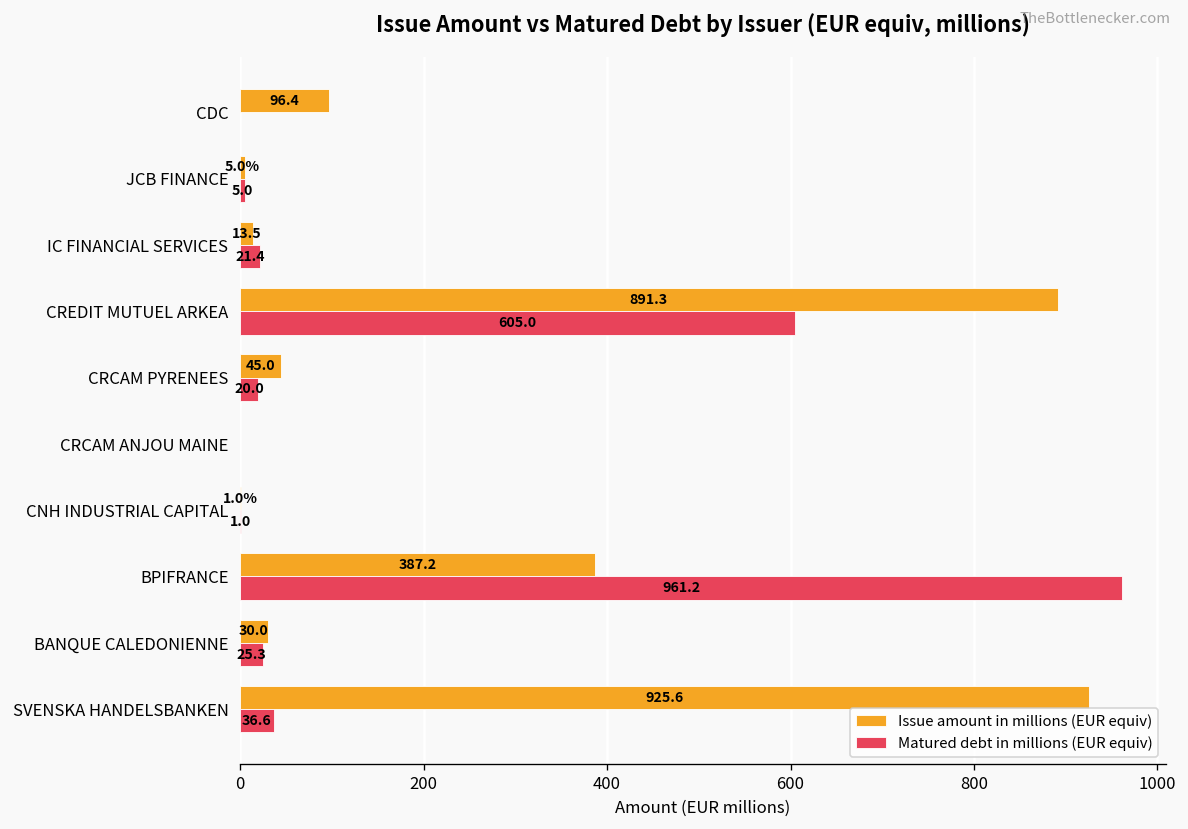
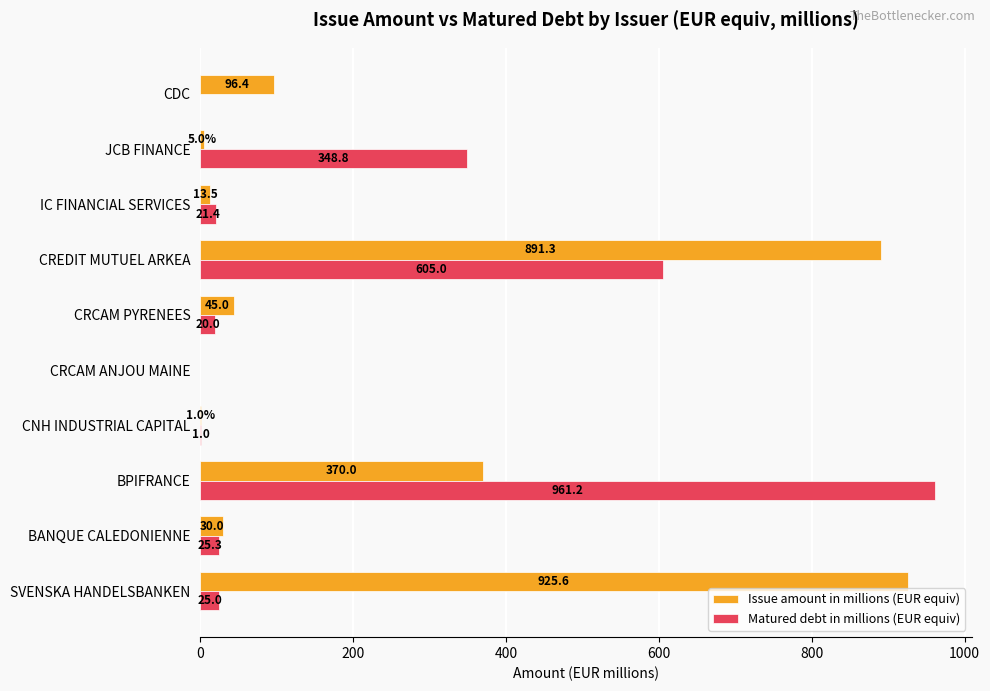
Matured debt in millions (EUR equiv), JCB FINANCE: 5.0 -> 348.8
Issue amount in millions (EUR equiv), BPIFRANCE: 387.2 -> 370.0
Matured debt in millions (EUR equiv), SVENSKA HANDELSBANKEN: 36.6 -> 25.0
